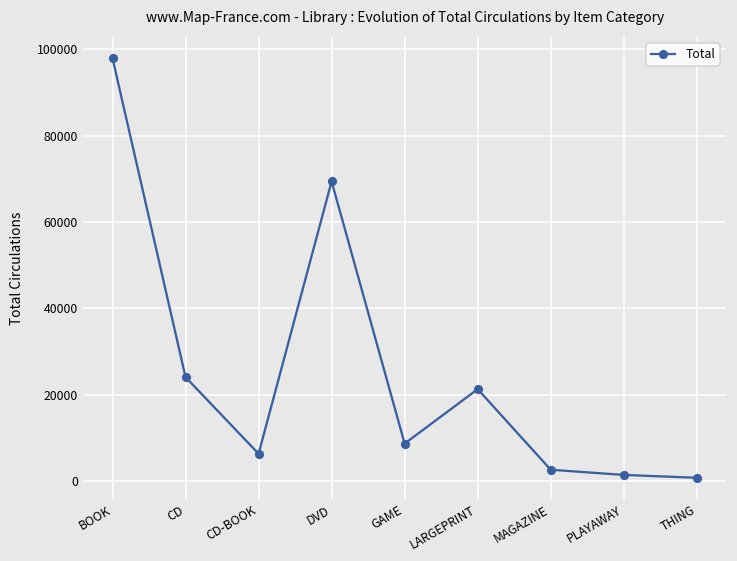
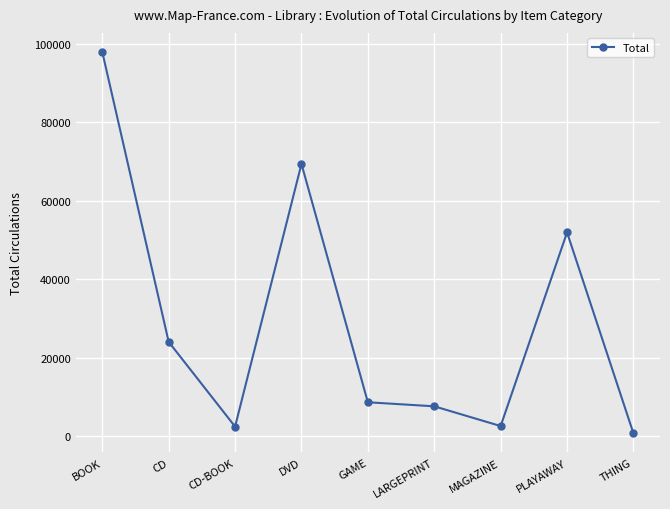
CD-BOOK: 6000 -> 2000
LARGEPRINT: 21000 -> 8000
PLAYAWAY: 1000 -> 52000
